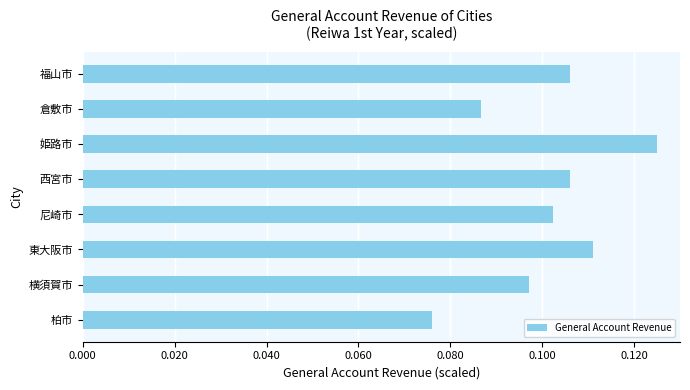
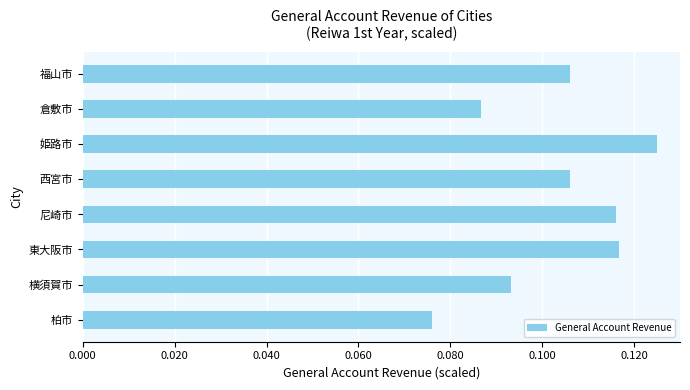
尼崎市: 0.102 -> 0.116
東大阪市: 0.111 -> 0.117
横須賀市: 0.097 -> 0.093
